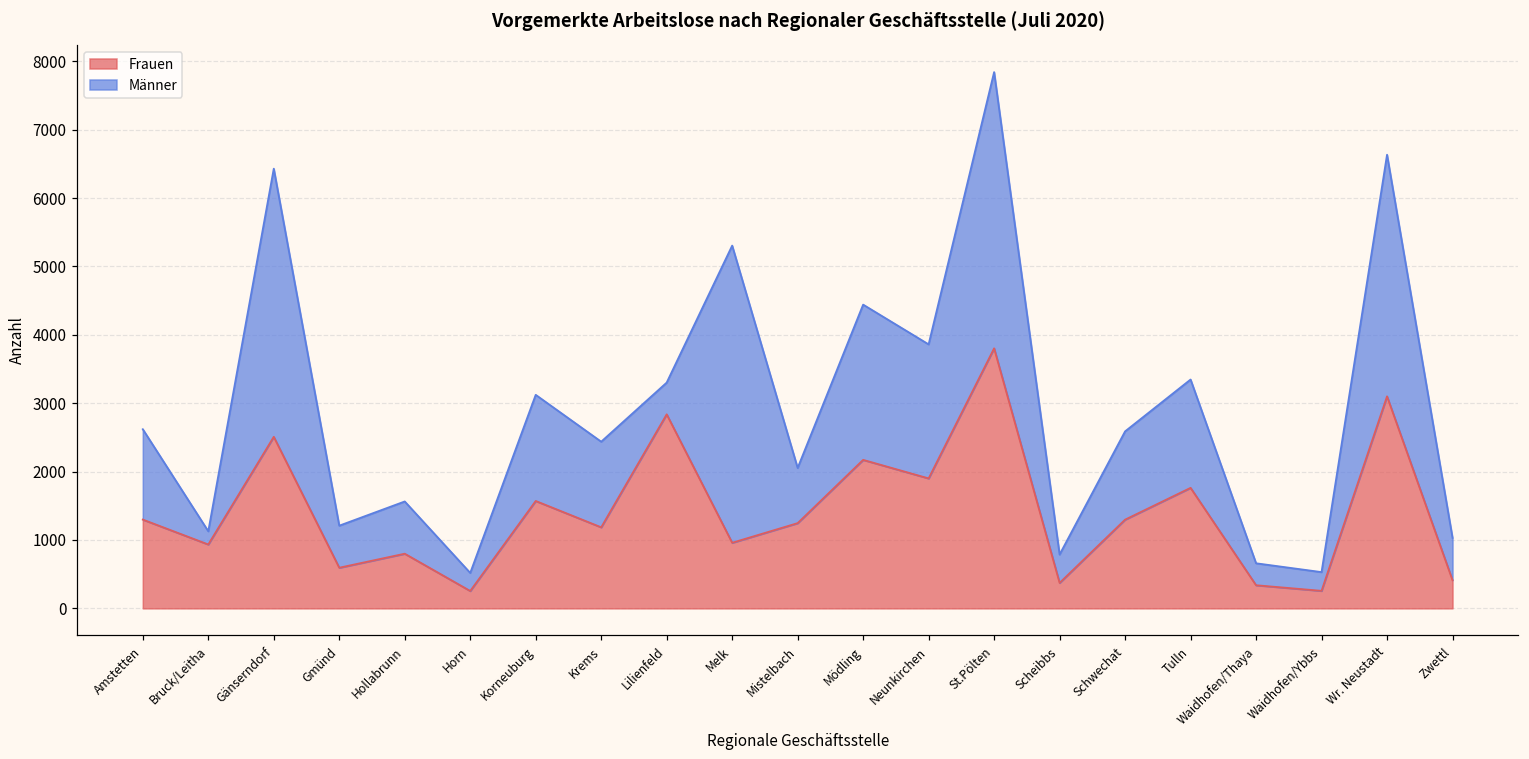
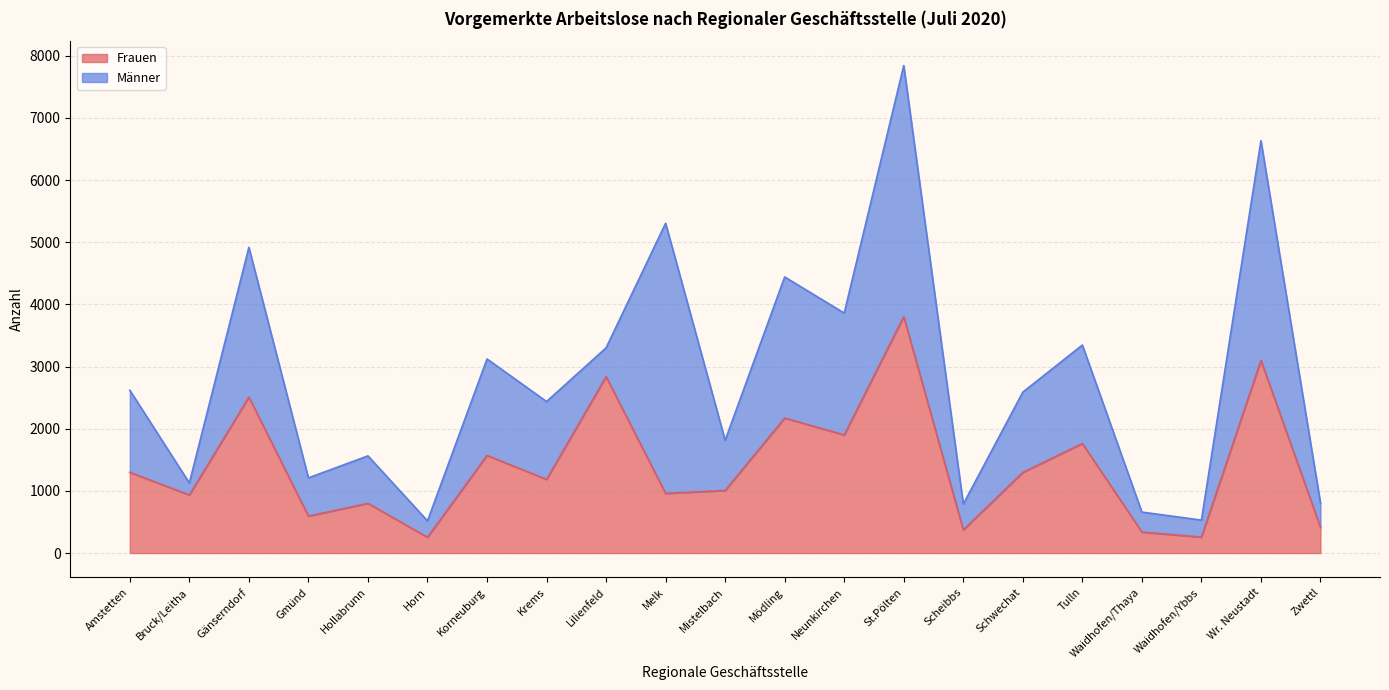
Männer, Gänserndorf: 3900 -> 2400
Frauen, Mistelbach: 1200 -> 1000
Männer, Zwettl: 600 -> 400
